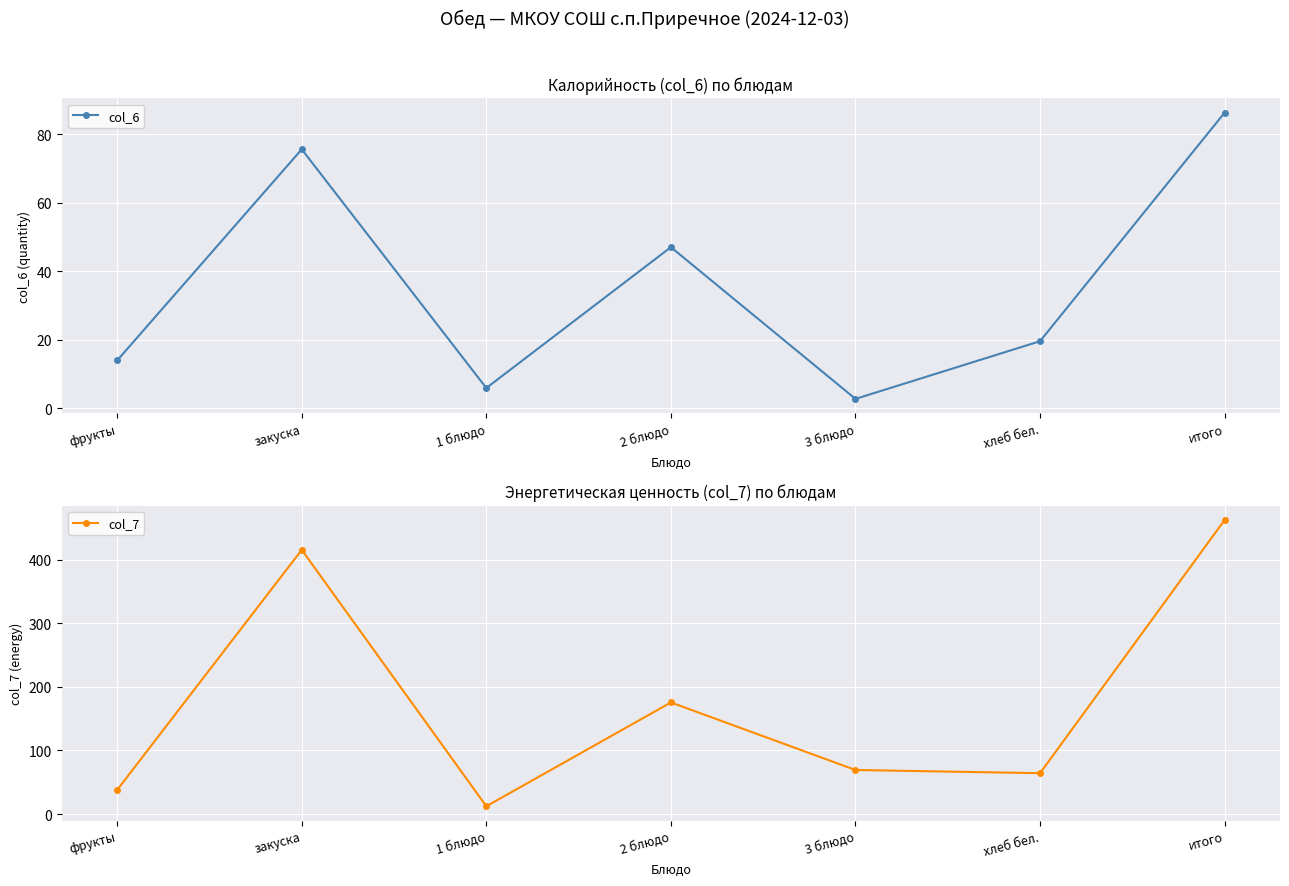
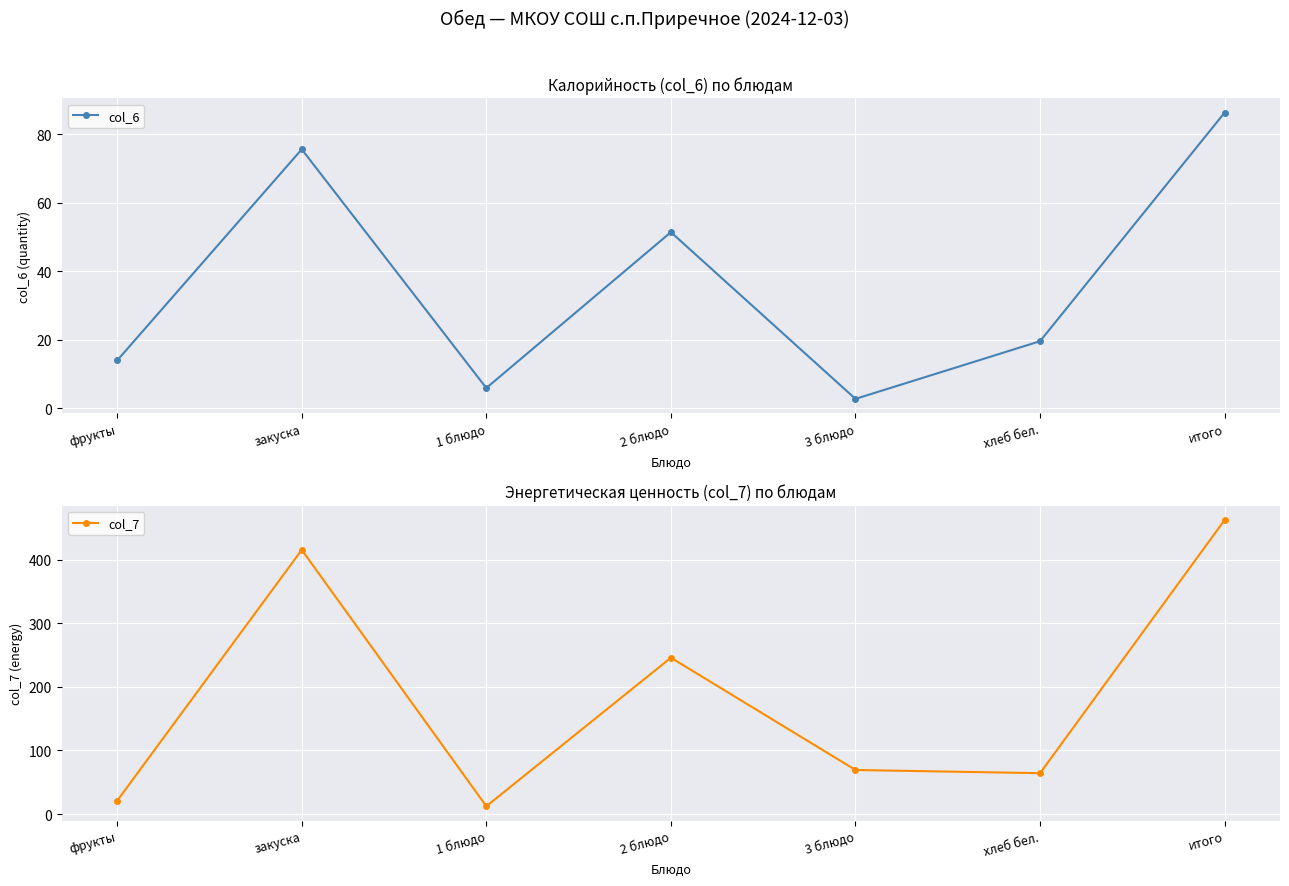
Калорийность (col_6) по блюдам, 2 блюдо: 47 -> 51
Энергетическая ценность (col_7) по блюдам, фрукты: 40 -> 20
Энергетическая ценность (col_7) по блюдам, 2 блюдо: 180 -> 250
